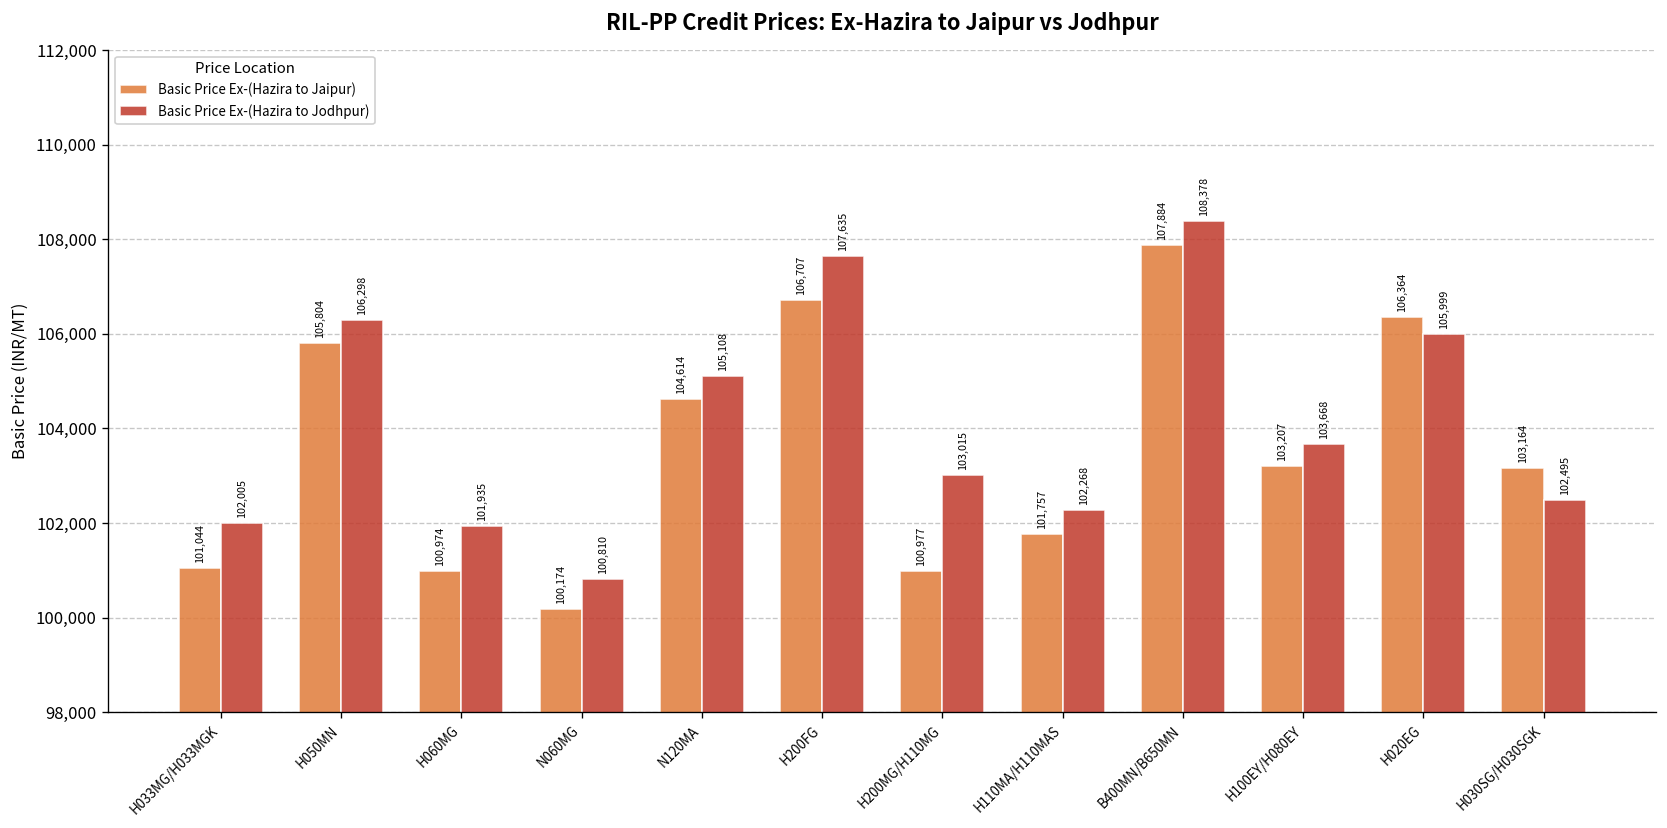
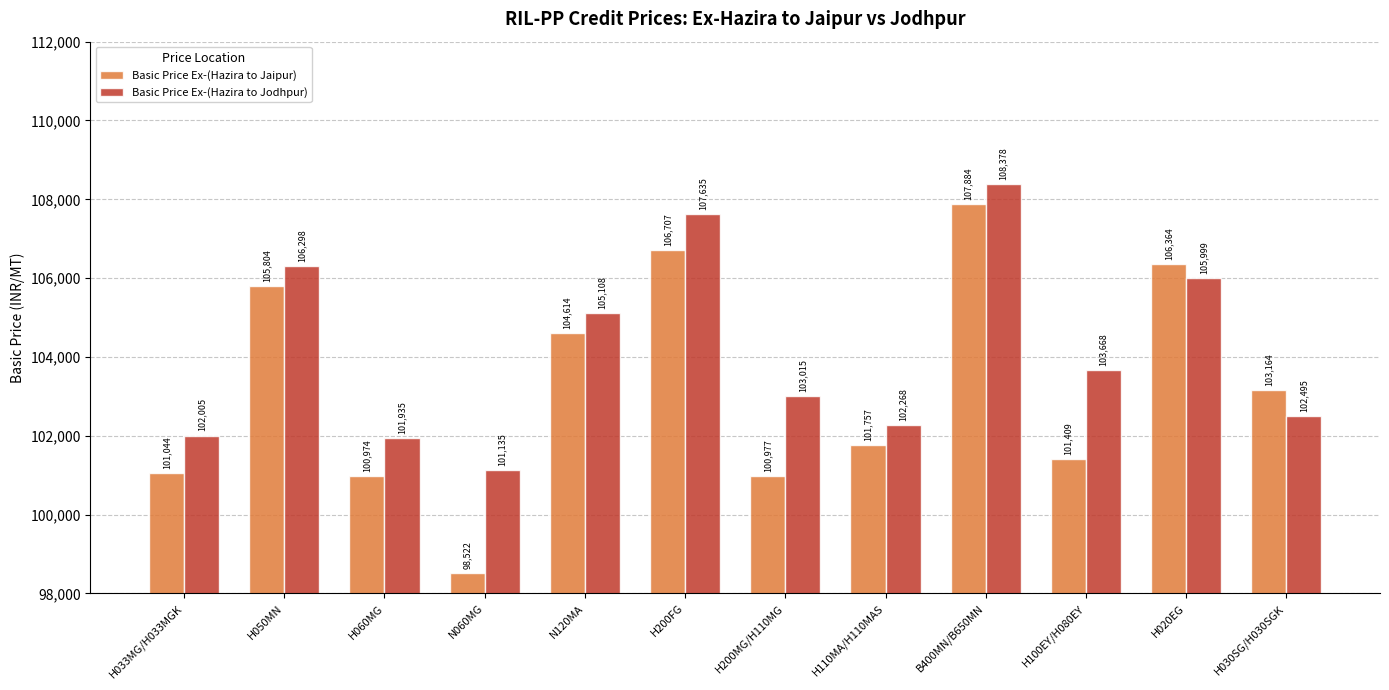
Basic Price Ex-(Hazira to Jaipur), N060MG: 100,174 -> 98,522
Basic Price Ex-(Hazira to Jodhpur), N060MG: 100,810 -> 101,135
Basic Price Ex-(Hazira to Jaipur), H100EY/H080EY: 103,207 -> 101,409
